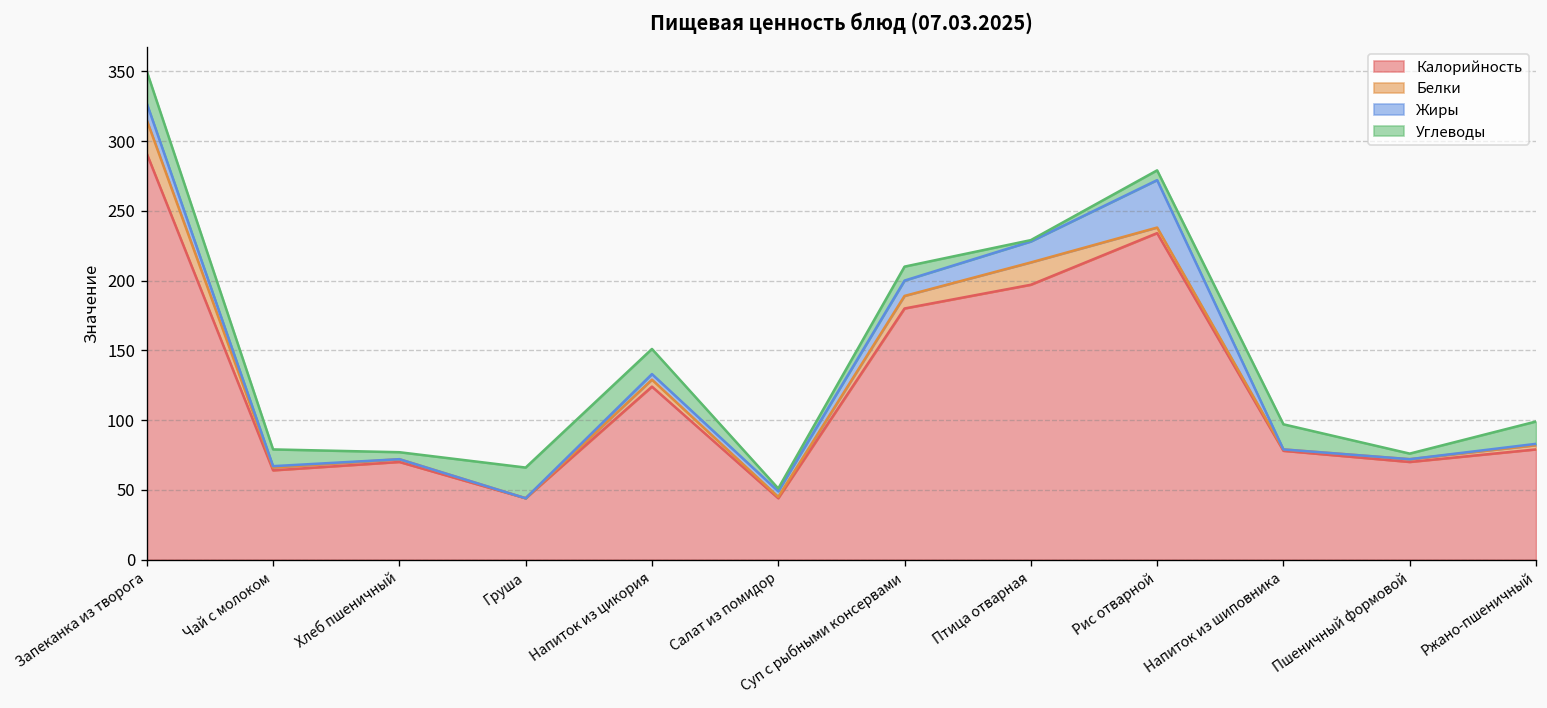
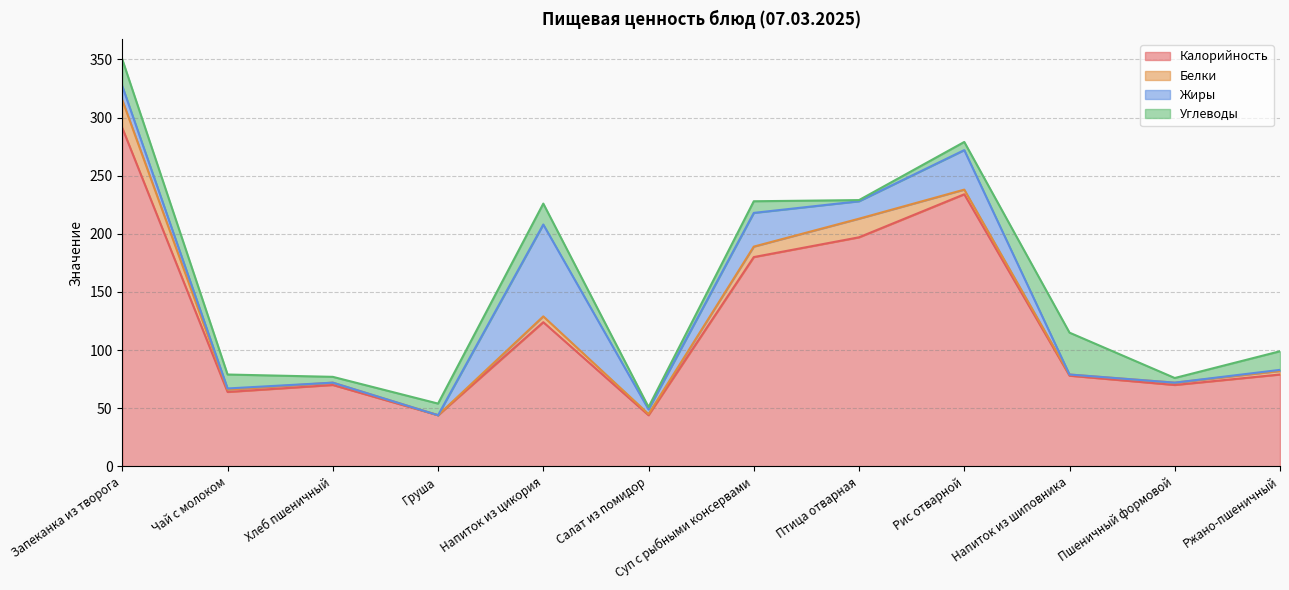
Углеводы, Груша: 22 -> 10
Жиры, Напиток из цикория: 4 -> 79
Жиры, Суп с рыбными консервами: 11 -> 29
Углеводы, Напиток из шиповника: 18 -> 36
